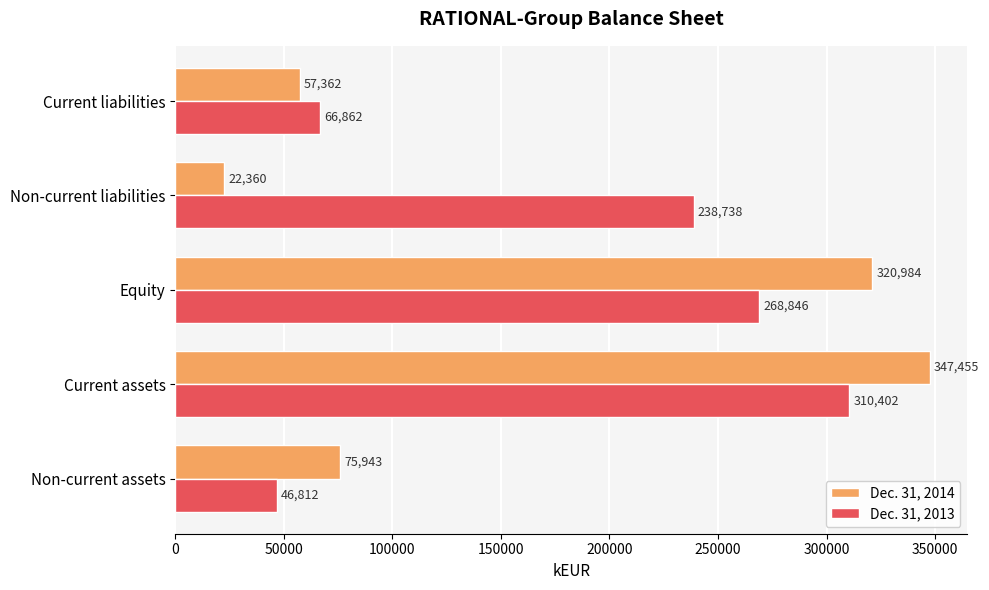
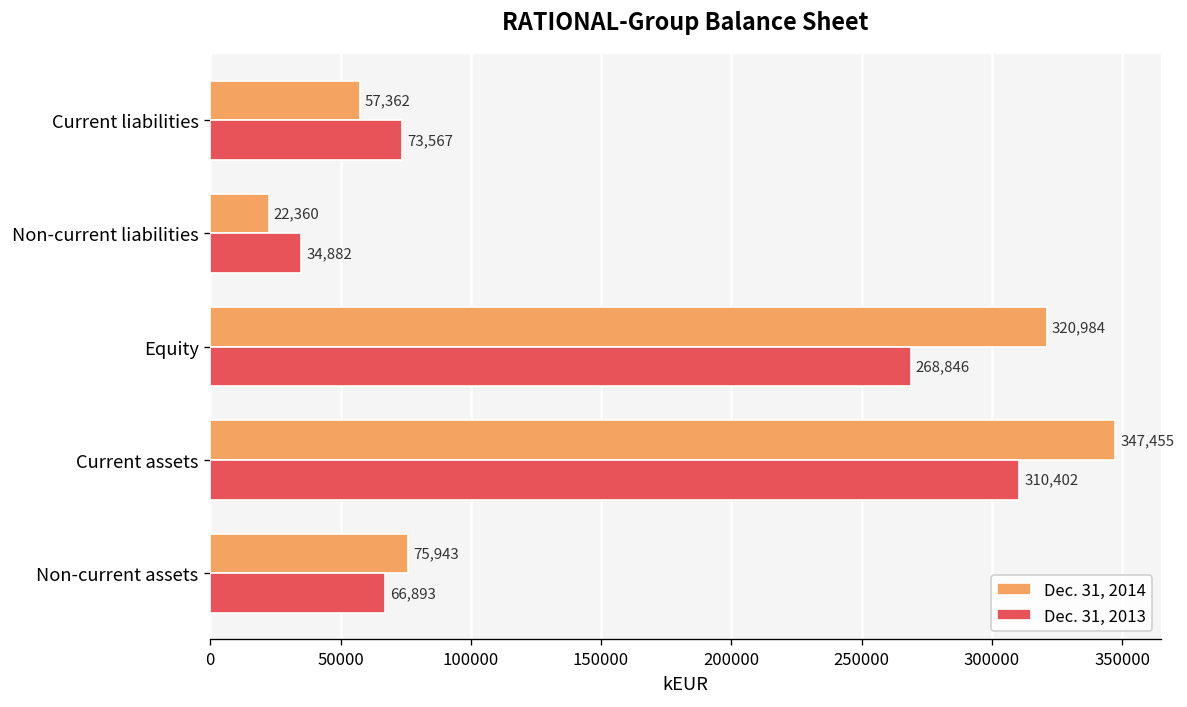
Dec. 31, 2013, Current liabilities: 66,862 -> 73,567
Dec. 31, 2013, Non-current liabilities: 238,738 -> 34,882
Dec. 31, 2013, Non-current assets: 46,812 -> 66,893
